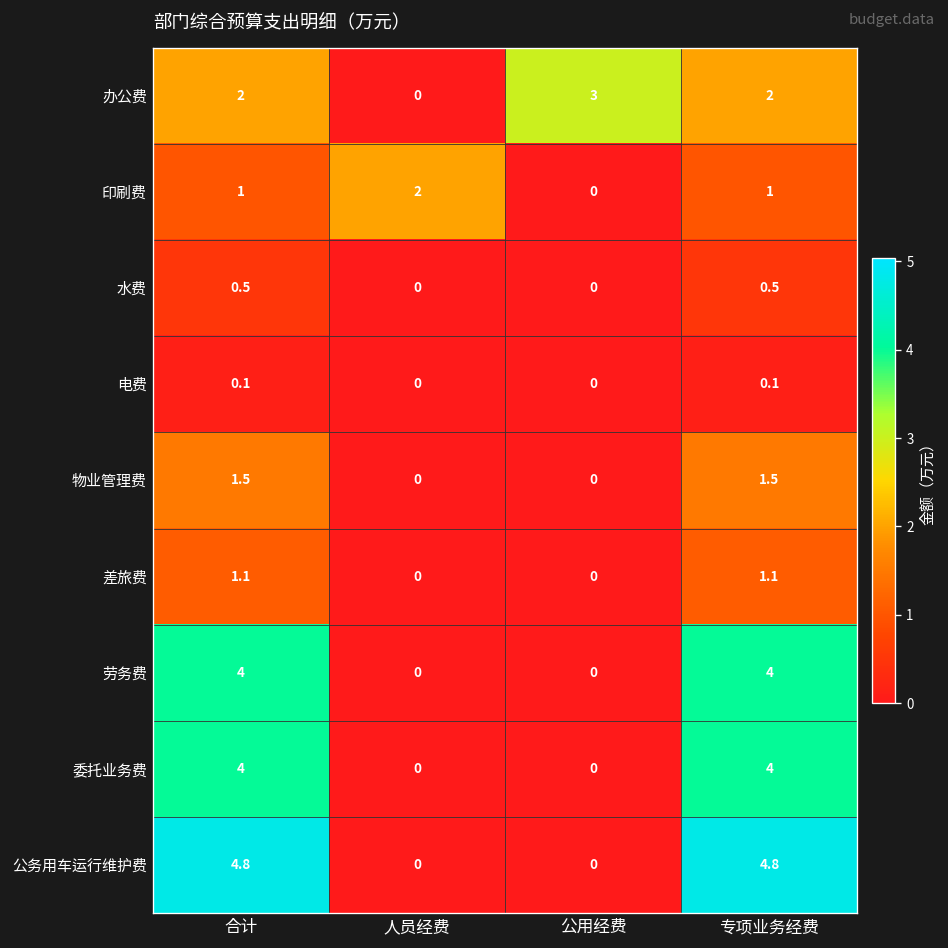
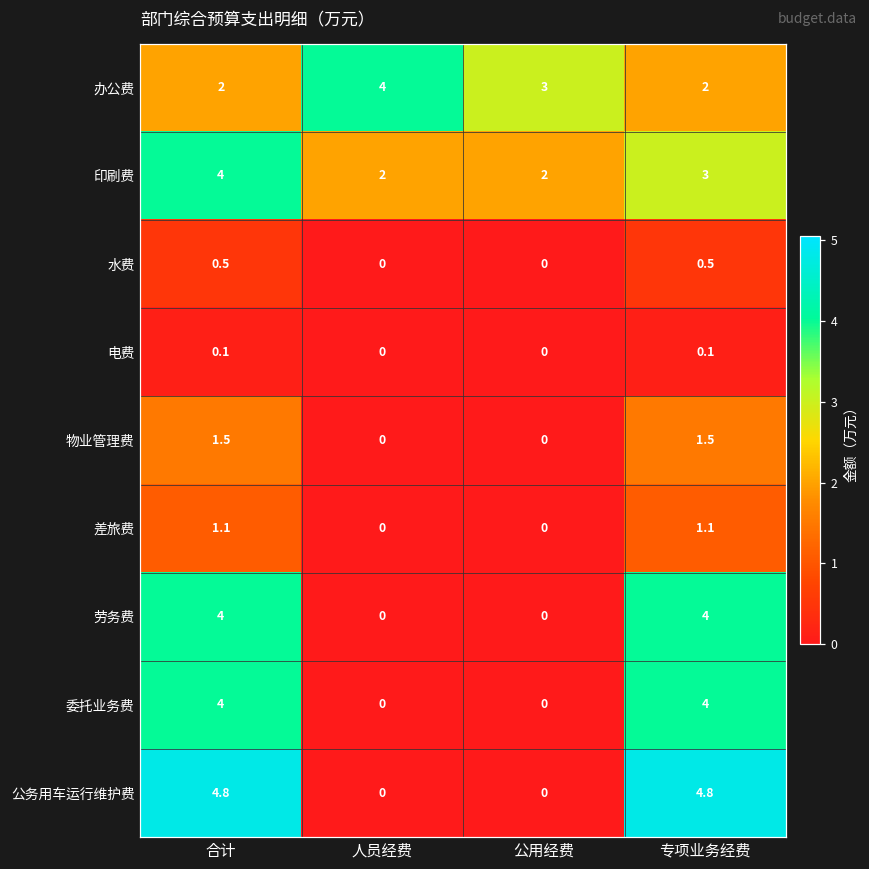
办公费, 人员经费: 0 -> 4
印刷费, 合计: 1 -> 4
印刷费, 公用经费: 0 -> 2
印刷费, 专项业务经费: 1 -> 3
